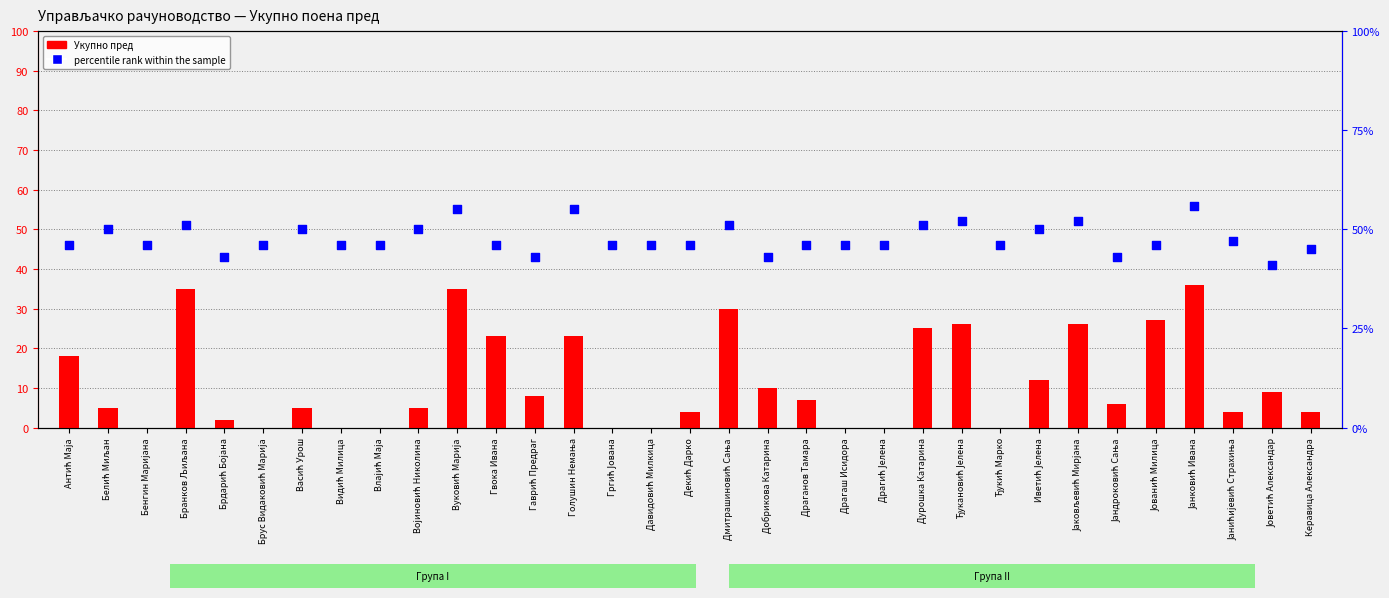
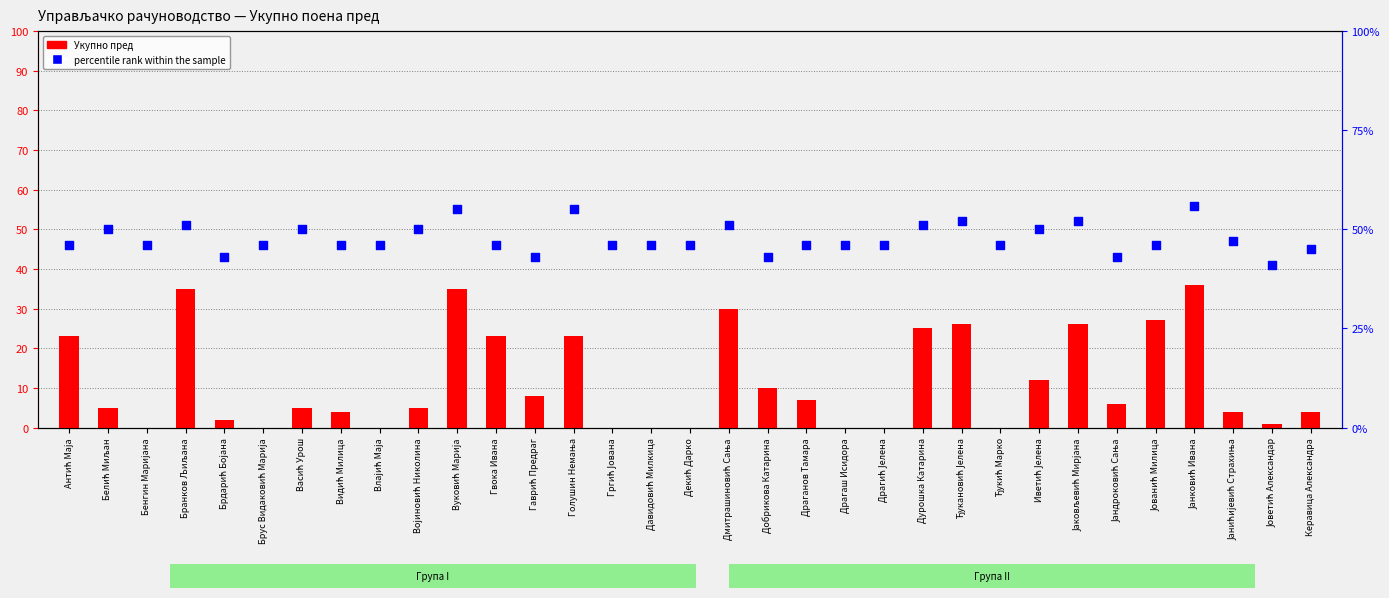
Укупно пред, Антић Маја: 18 -> 23
Укупно пред, Видић Милица: 0 -> 4
Укупно пред, Декић Дарко: 4 -> 0
Укупно пред, Јоветић Александар: 9 -> 1
